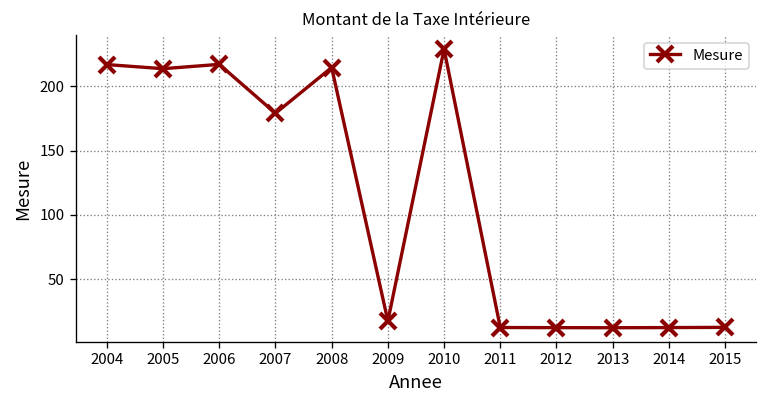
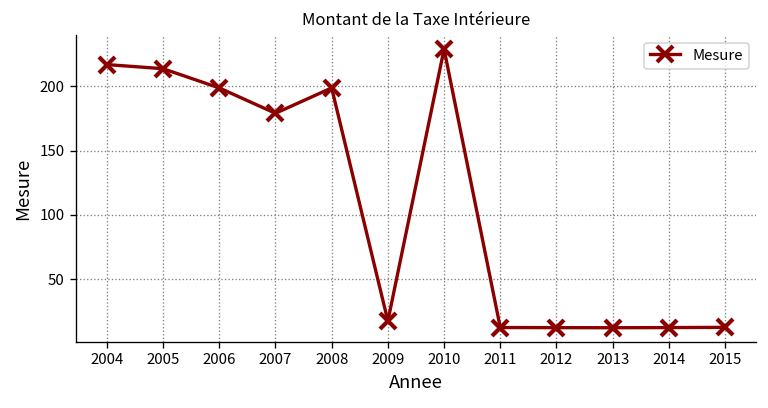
2006: 217 -> 199
2008: 214 -> 199
